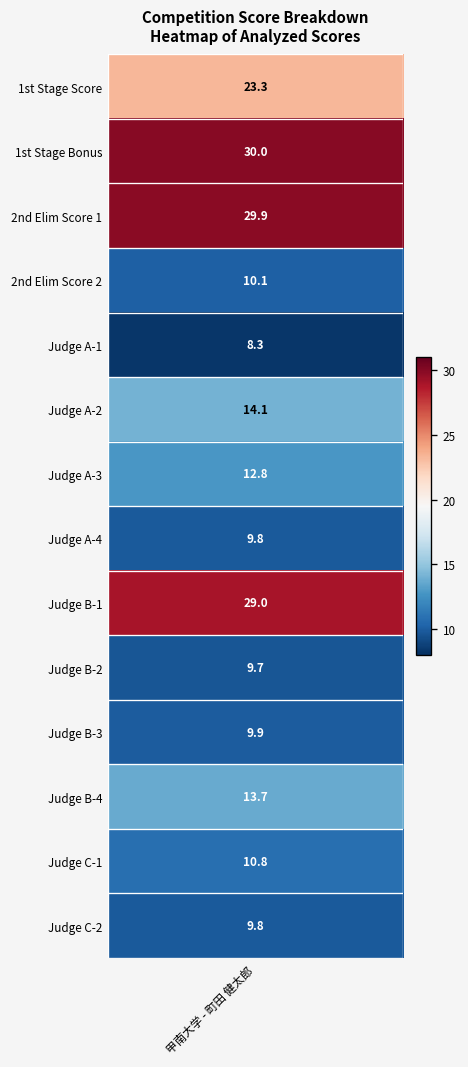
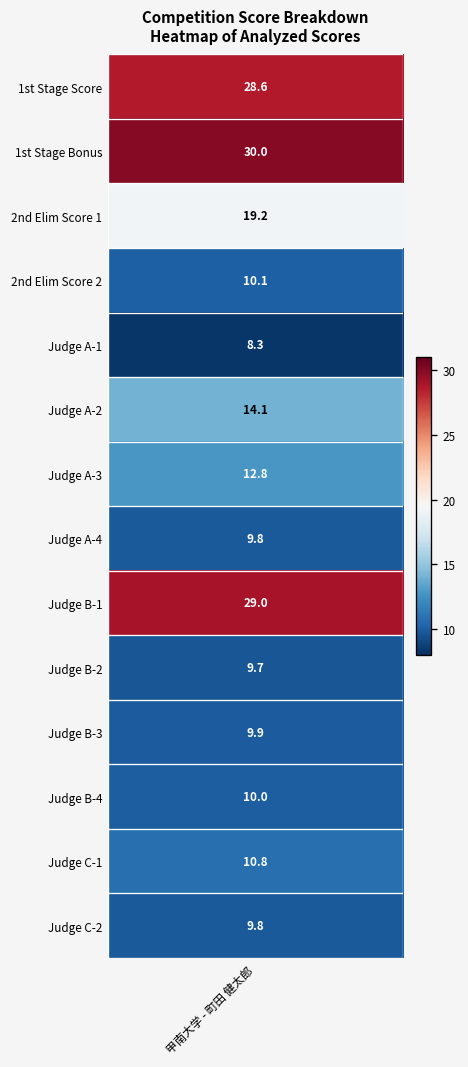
1st Stage Score, 甲南大学 - 町田 健太郎: 23.3 -> 28.6
2nd Elim Score 1, 甲南大学 - 町田 健太郎: 29.9 -> 19.2
Judge B-4, 甲南大学 - 町田 健太郎: 13.7 -> 10.0
